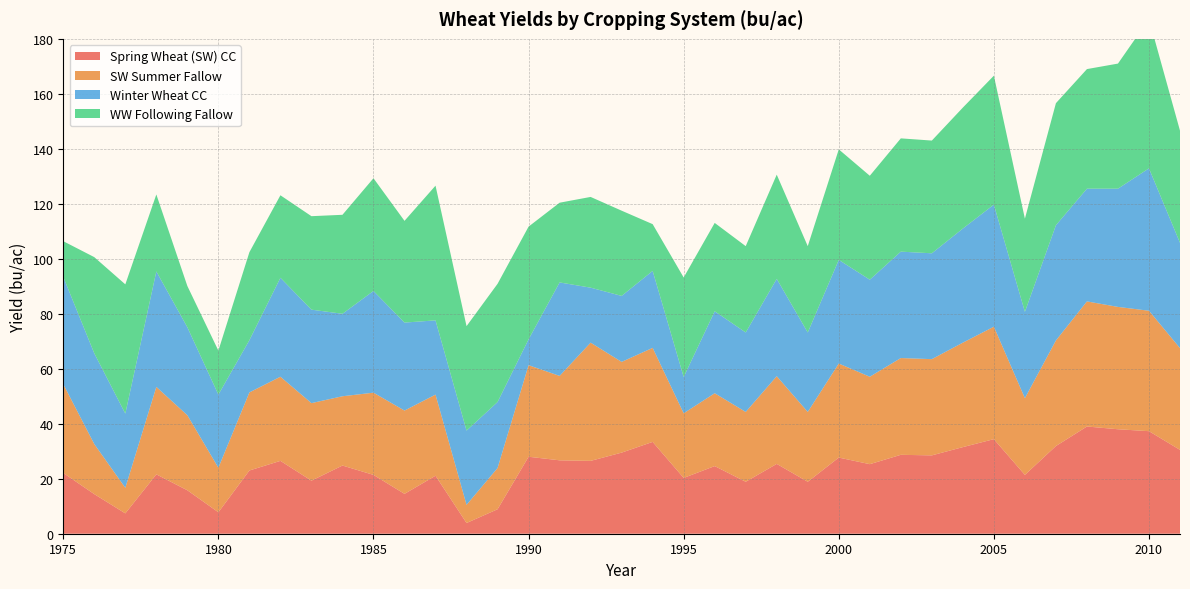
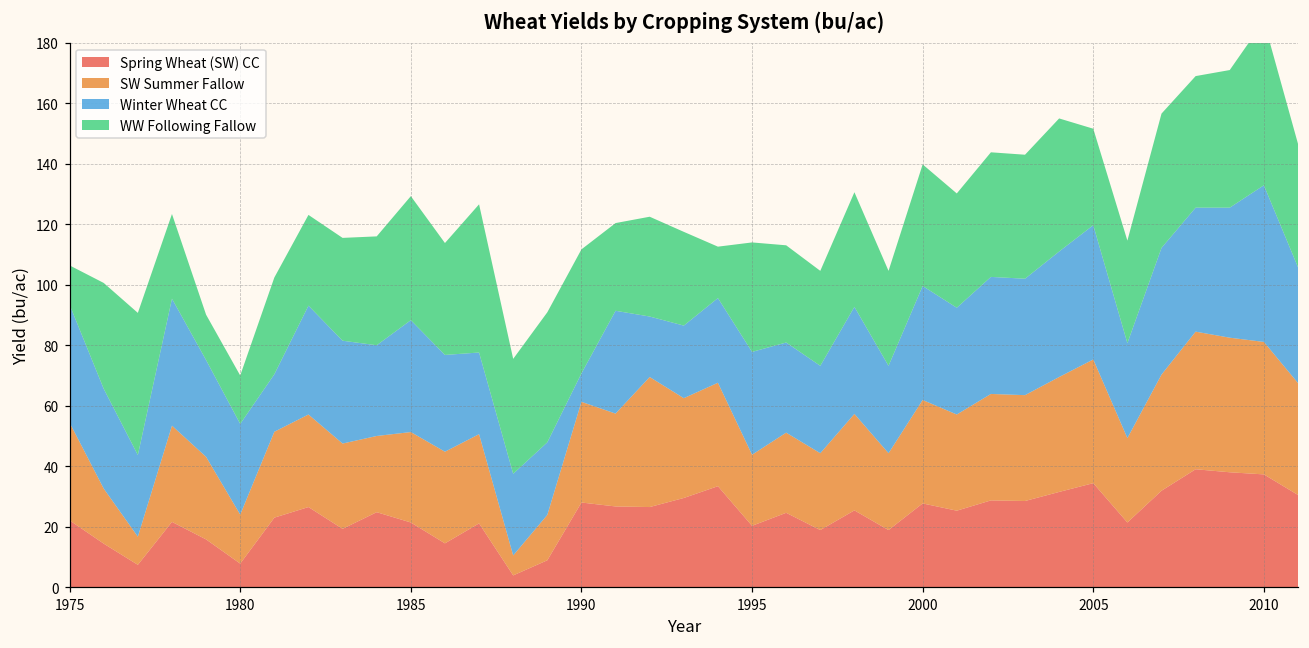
Winter Wheat CC, 1980: 27 -> 30
Winter Wheat CC, 1995: 13 -> 34
WW Following Fallow, 2005: 47 -> 32
